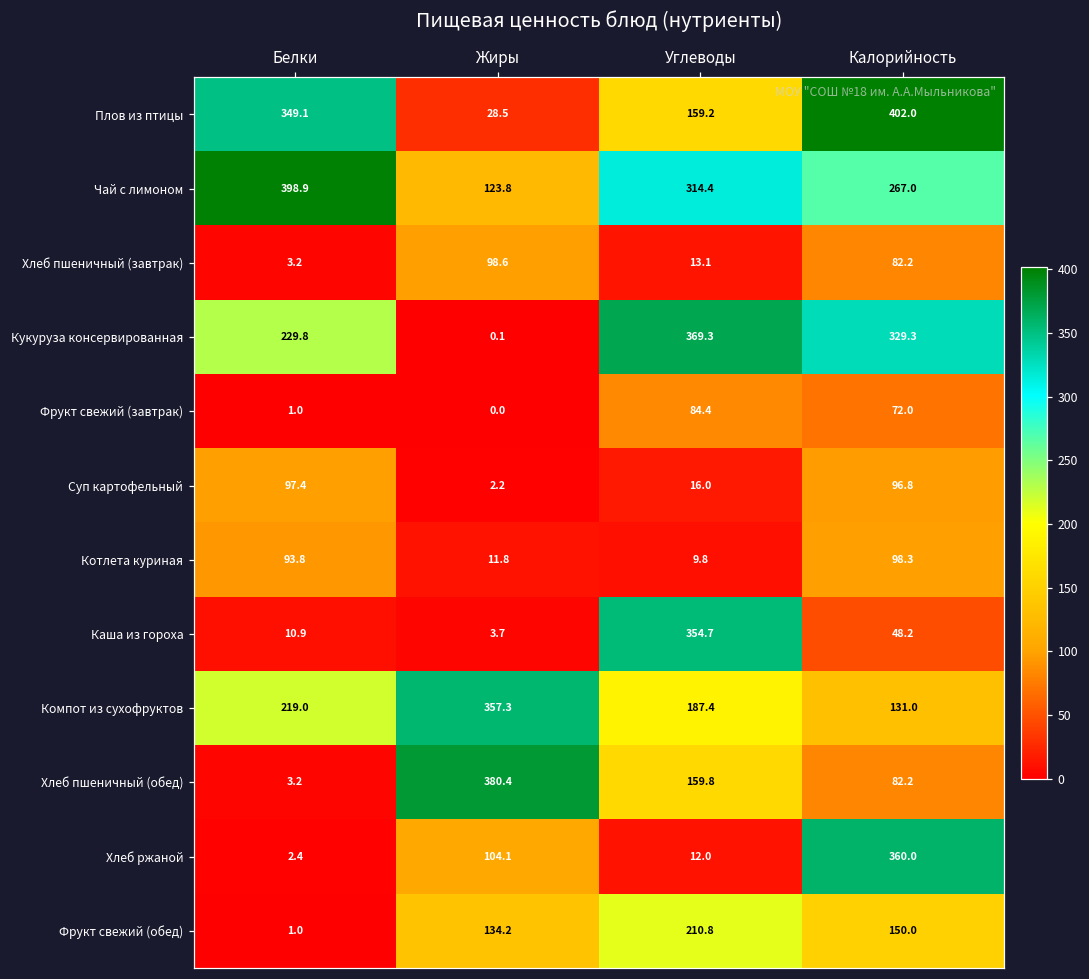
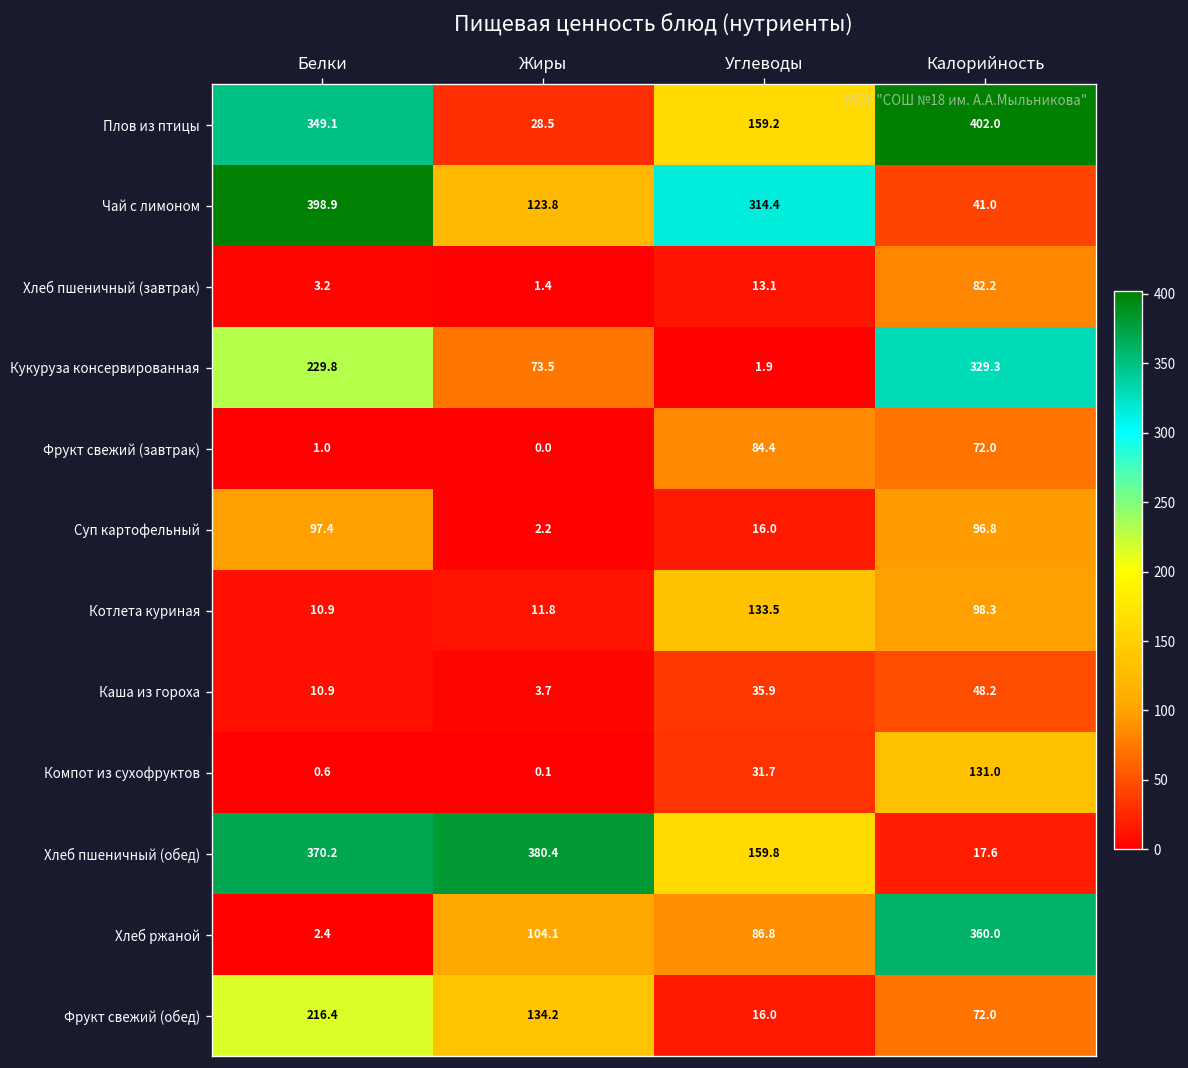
Чай с лимоном, Калорийность: 267.0 -> 41.0
Хлеб пшеничный (завтрак), Жиры: 98.6 -> 1.4
Кукуруза консервированная, Жиры: 0.1 -> 73.5
Кукуруза консервированная, Углеводы: 369.3 -> 1.9
Котлета куриная, Белки: 93.8 -> 10.9
Котлета куриная, Углеводы: 9.8 -> 133.5
Каша из гороха, Углеводы: 354.7 -> 35.9
Компот из сухофруктов, Белки: 219.0 -> 0.6
Компот из сухофруктов, Жиры: 357.3 -> 0.1
Компот из сухофруктов, Углеводы: 187.4 -> 31.7
Хлеб пшеничный (обед), Белки: 3.2 -> 370.2
Хлеб пшеничный (обед), Калорийность: 82.2 -> 17.6
Хлеб ржаной, Углеводы: 12.0 -> 86.8
Фрукт свежий (обед), Белки: 1.0 -> 216.4
Фрукт свежий (обед), Углеводы: 210.8 -> 16.0
Фрукт свежий (обед), Калорийность: 150.0 -> 72.0
